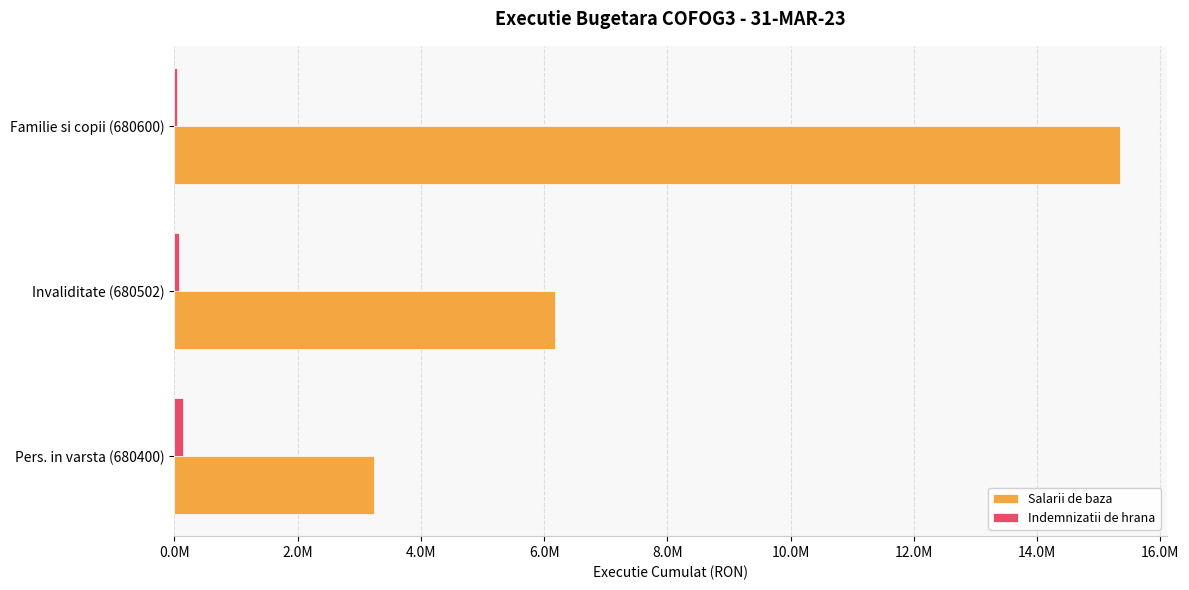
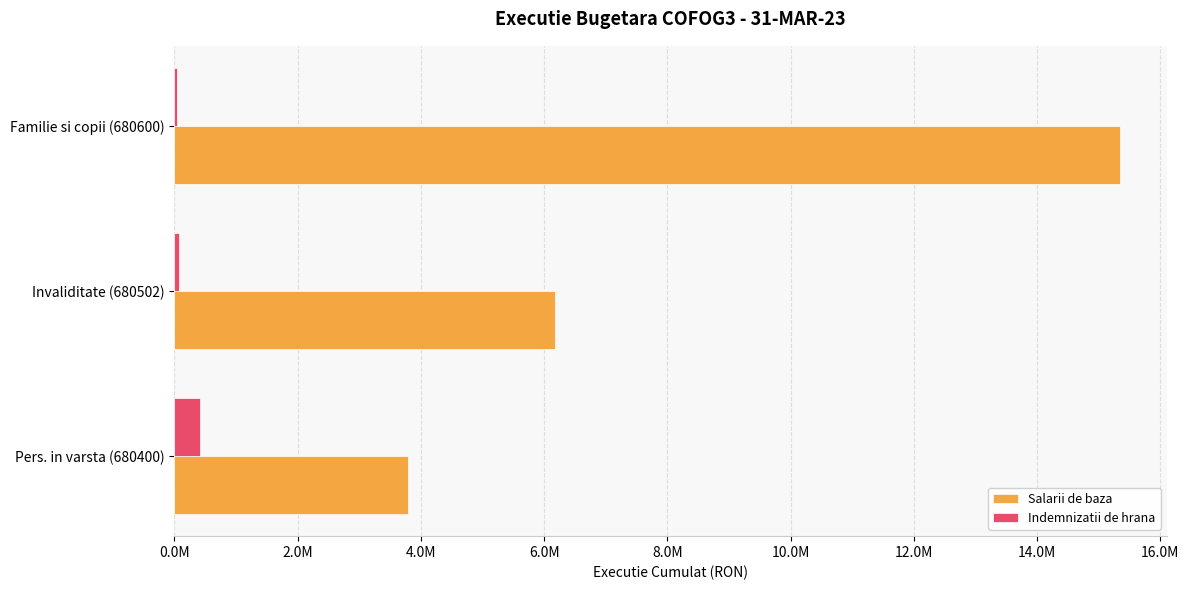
Indemnizatii de hrana, Pers. in varsta (680400): 100000 -> 400000
Salarii de baza, Pers. in varsta (680400): 3200000 -> 3800000
